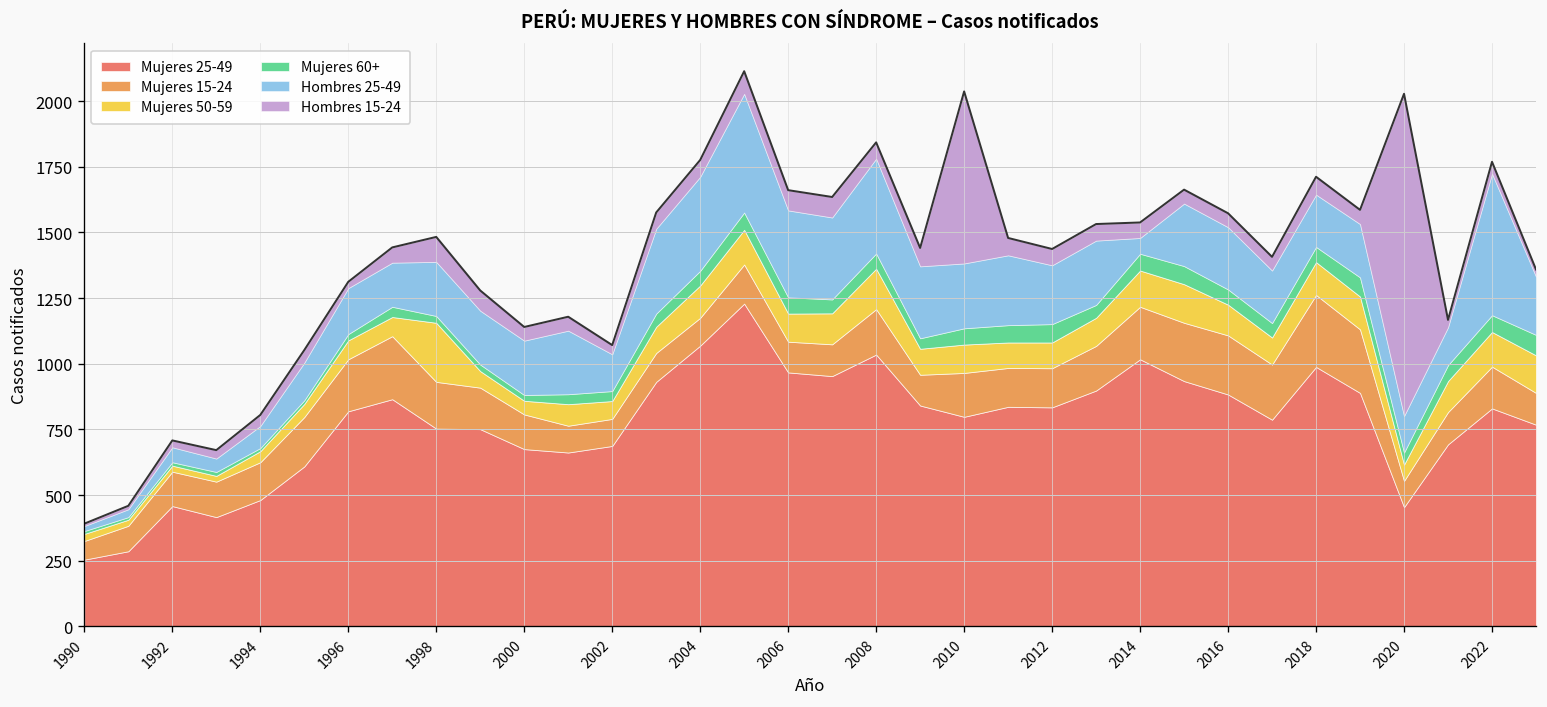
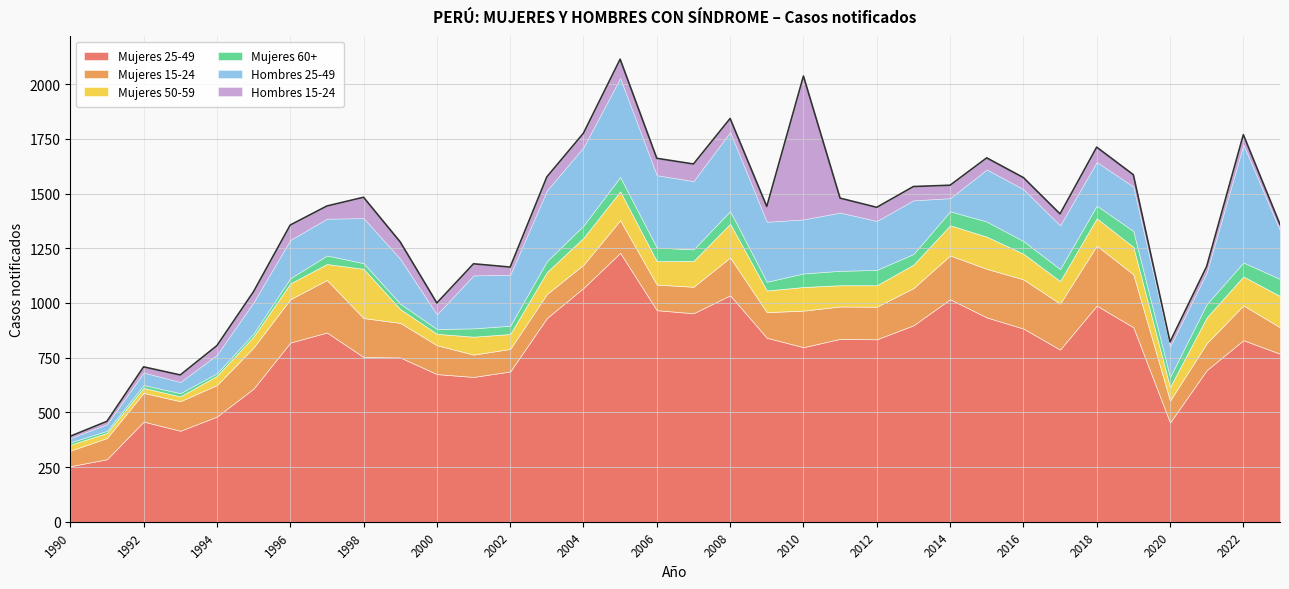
Hombres 15-24, 1996: 20 -> 70
Hombres 25-49, 2000: 210 -> 70
Hombres 25-49, 2002: 140 -> 230
Hombres 15-24, 2020: 1230 -> 20
